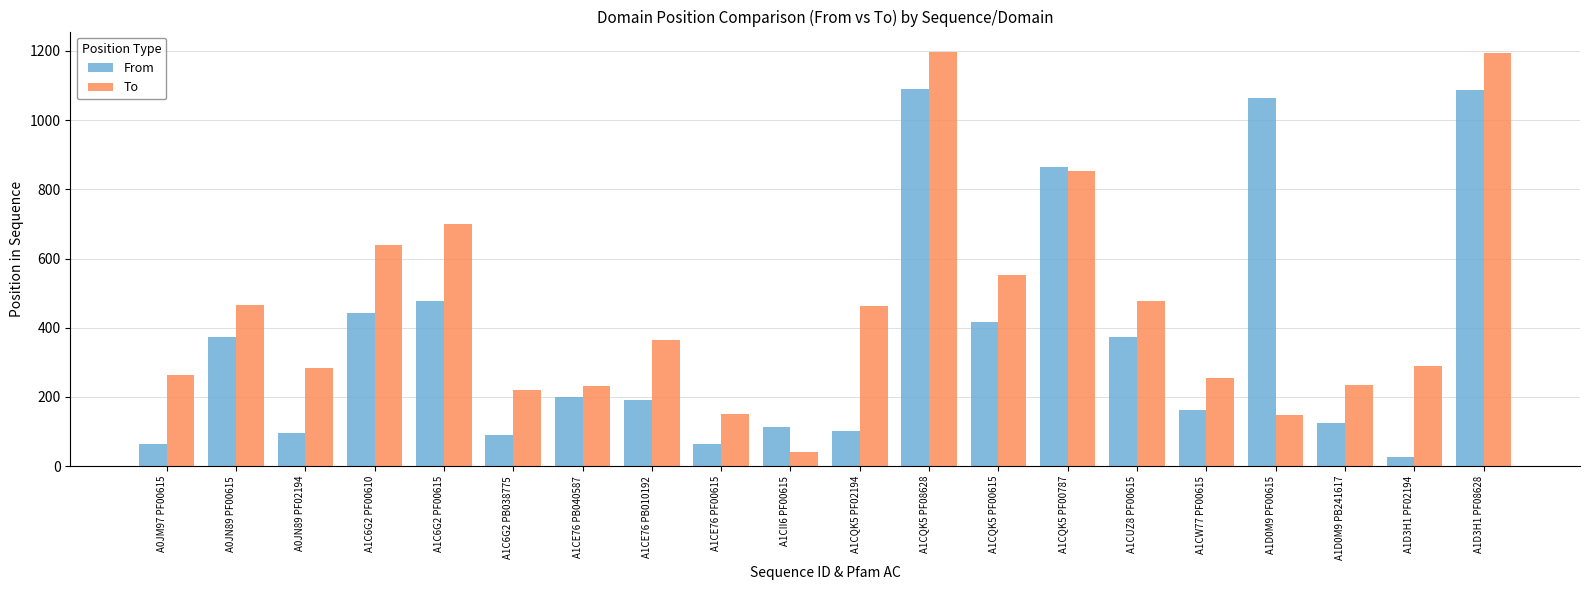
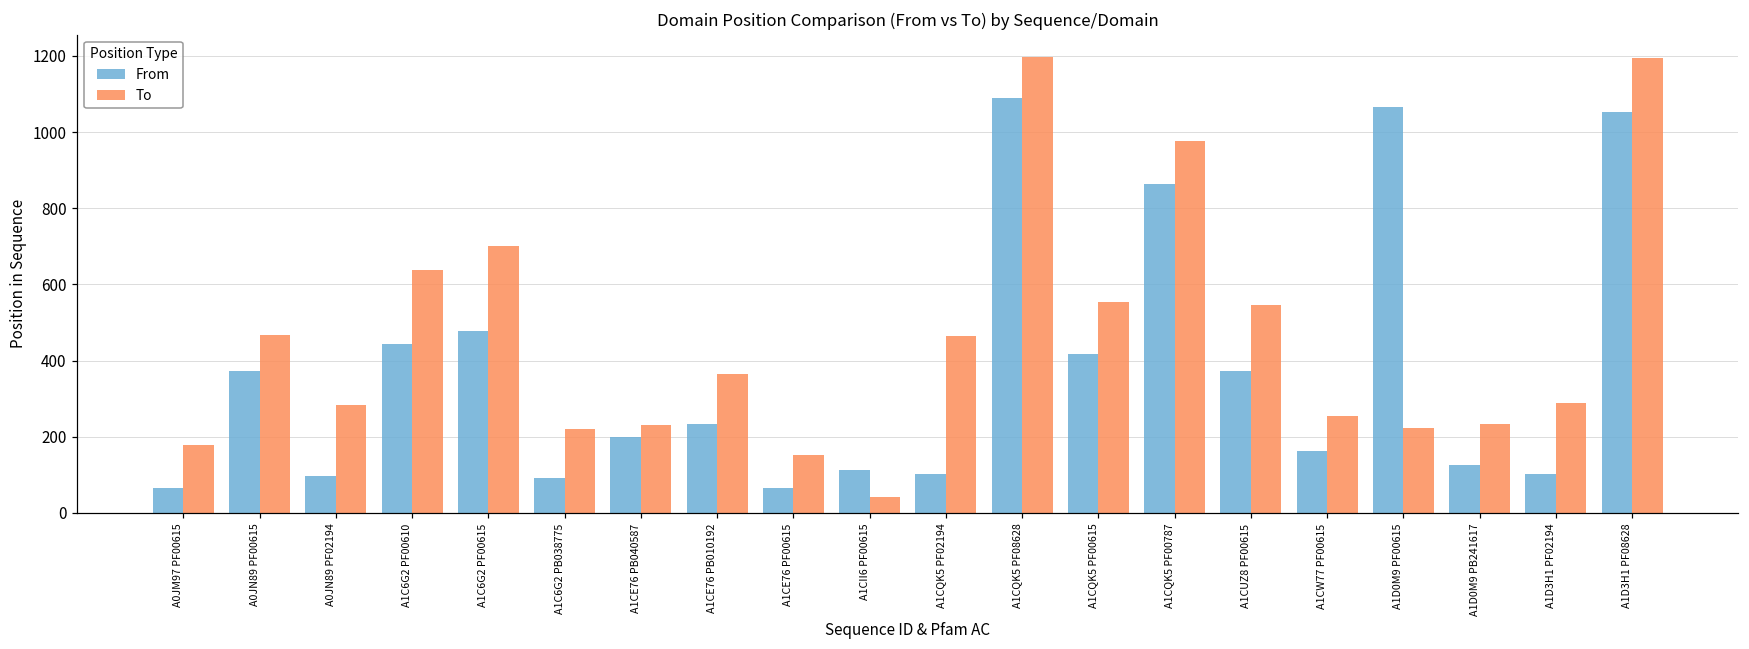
To, A0JM97 PF00615: 260 -> 180
From, A1CE76 PB010192: 190 -> 230
To, A1CQK5 PF00787: 850 -> 980
To, A1CUZ8 PF00615: 480 -> 550
To, A1D0M9 PF00615: 150 -> 220
From, A1D3H1 PF02194: 30 -> 100
From, A1D3H1 PF08628: 1090 -> 1050
